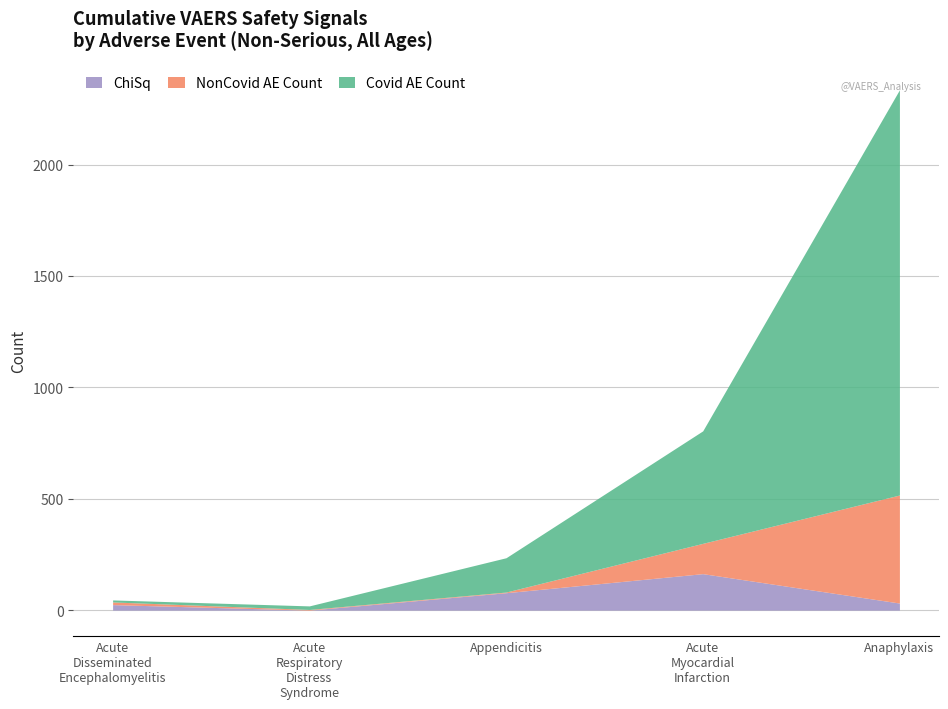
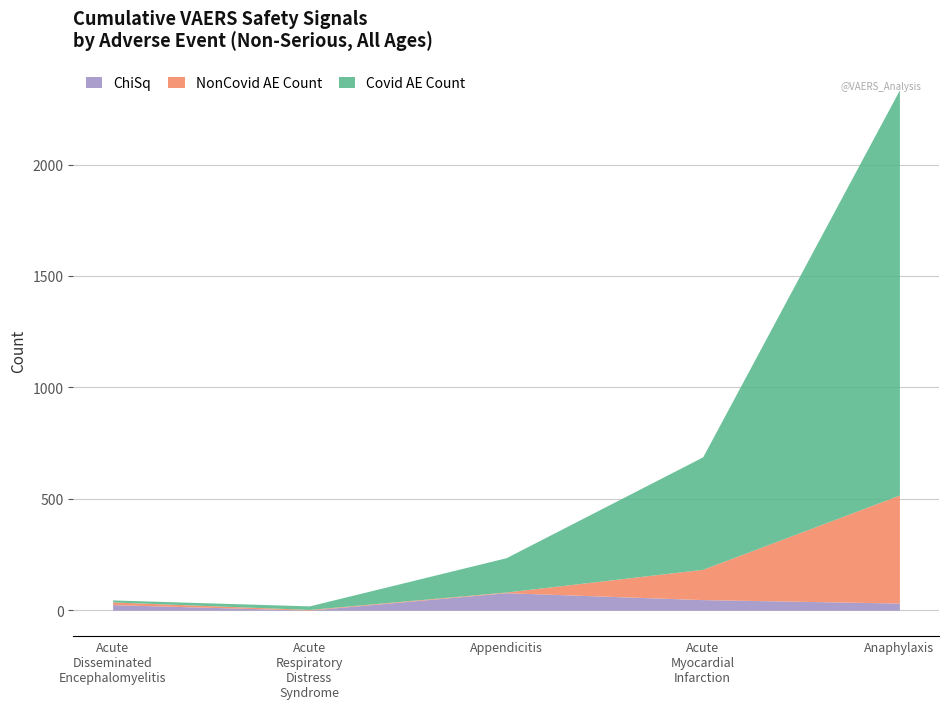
ChiSq, Acute Myocardial Infarction: 160 -> 50
